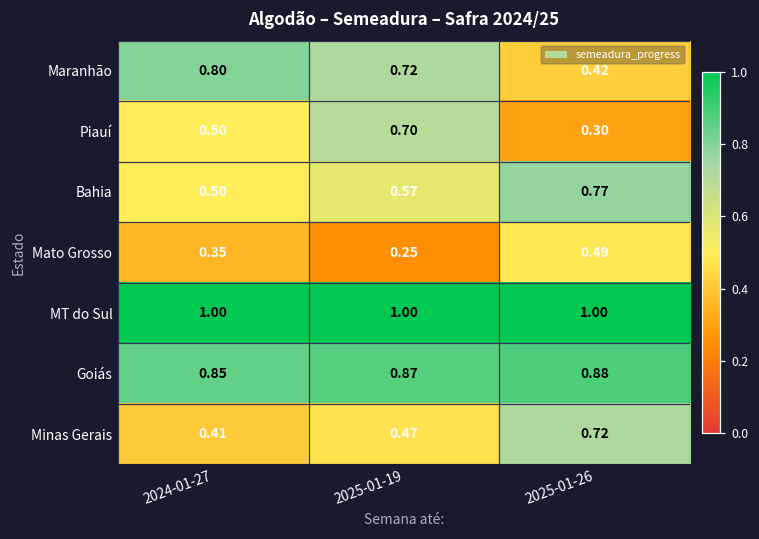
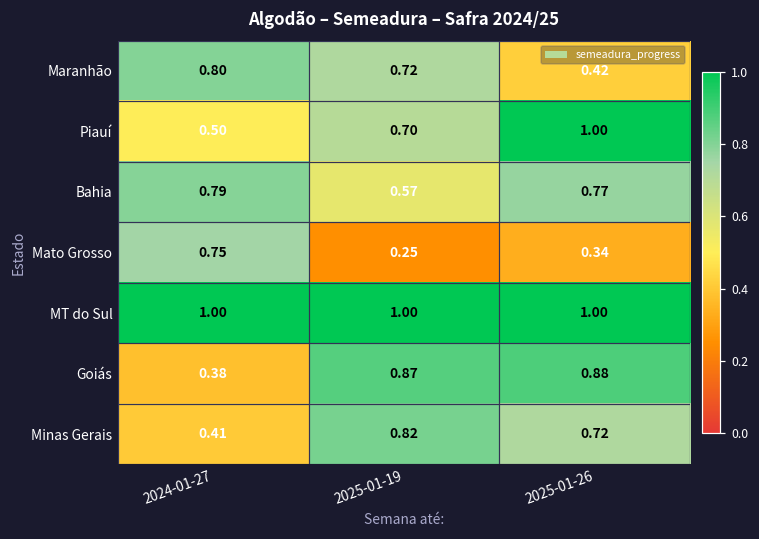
Piauí, 2025-01-26: 0.30 -> 1.00
Bahia, 2024-01-27: 0.50 -> 0.79
Mato Grosso, 2024-01-27: 0.35 -> 0.75
Mato Grosso, 2025-01-26: 0.49 -> 0.34
Goiás, 2024-01-27: 0.85 -> 0.38
Minas Gerais, 2025-01-19: 0.47 -> 0.82
